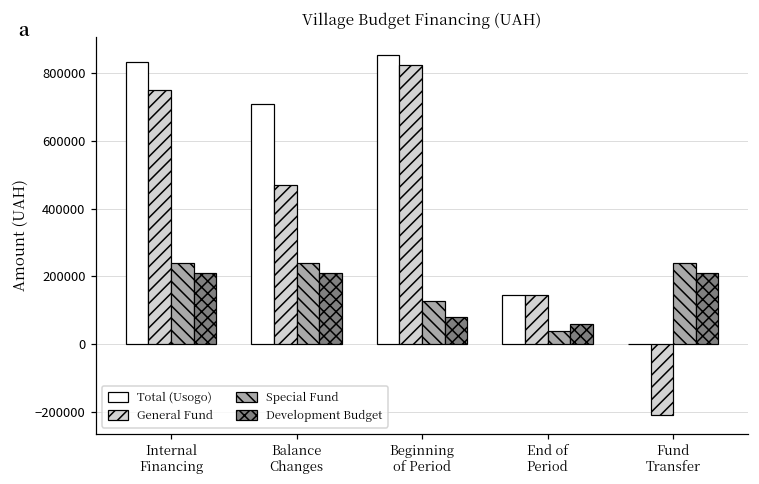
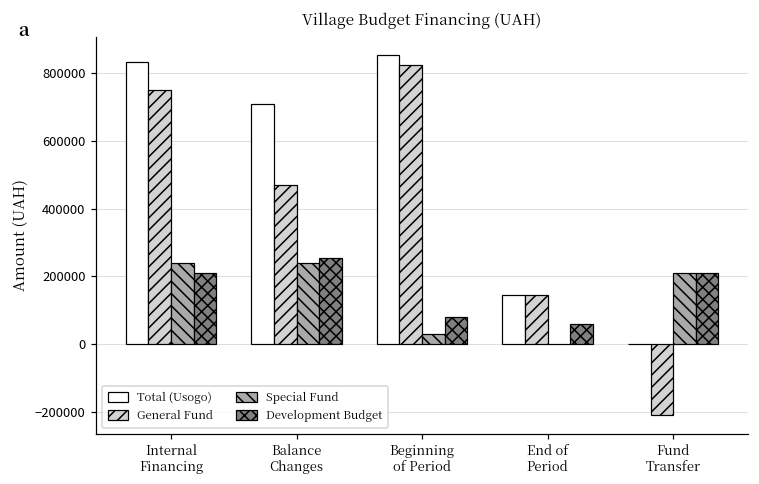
Development Budget, Balance Changes: 210000 -> 260000
Special Fund, Beginning of Period: 130000 -> 30000
Special Fund, End of Period: 40000 -> 0
Special Fund, Fund Transfer: 240000 -> 210000
